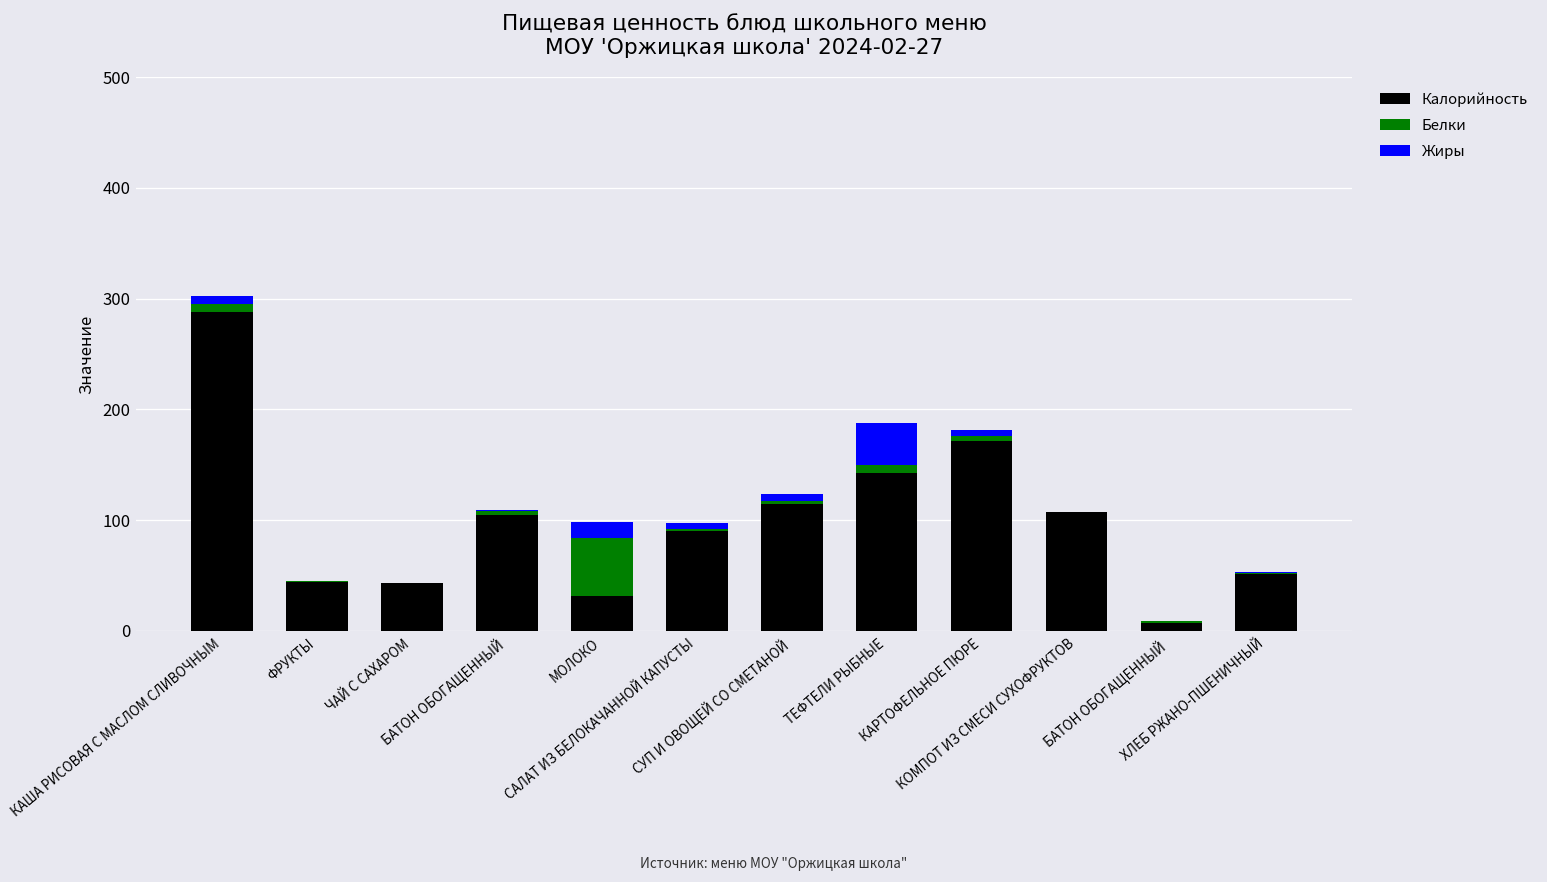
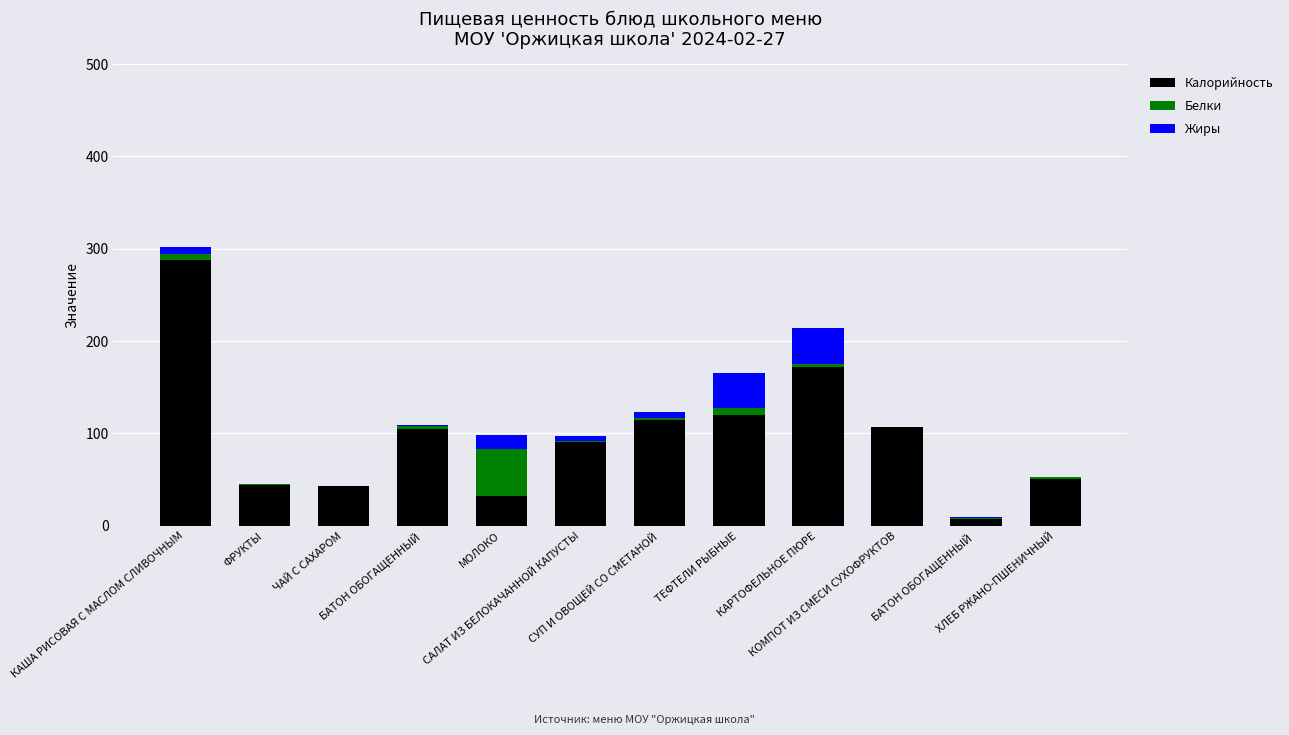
Калорийность, ТЕФТЕЛИ РЫБНЫЕ: 140 -> 120
Жиры, КАРТОФЕЛЬНОЕ ПЮРЕ: 10 -> 40
